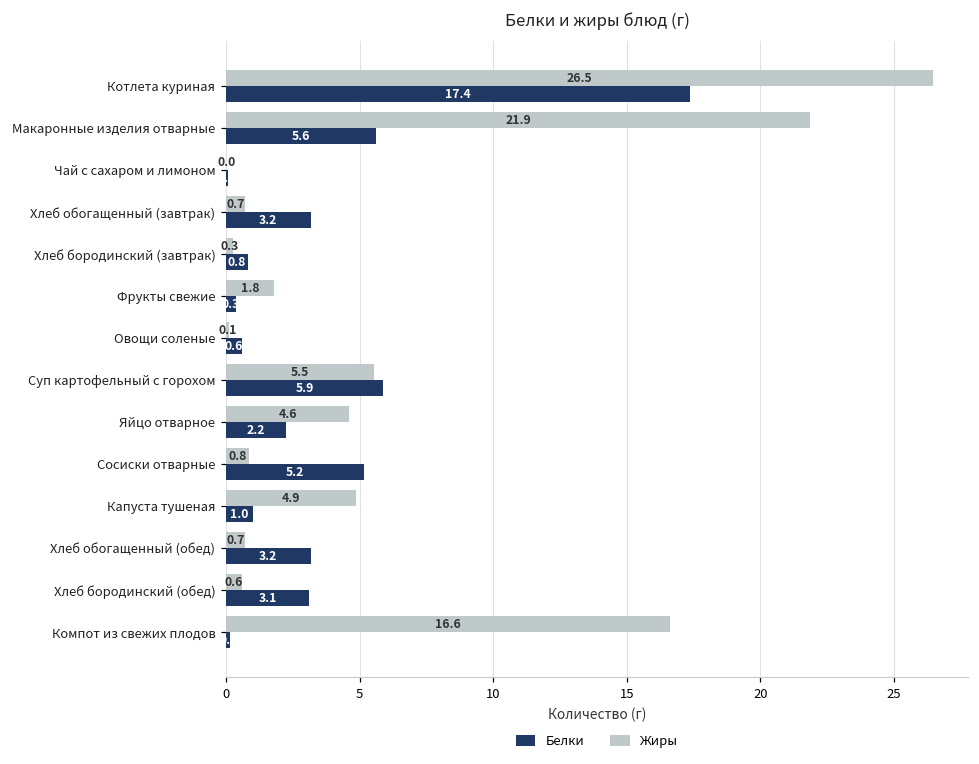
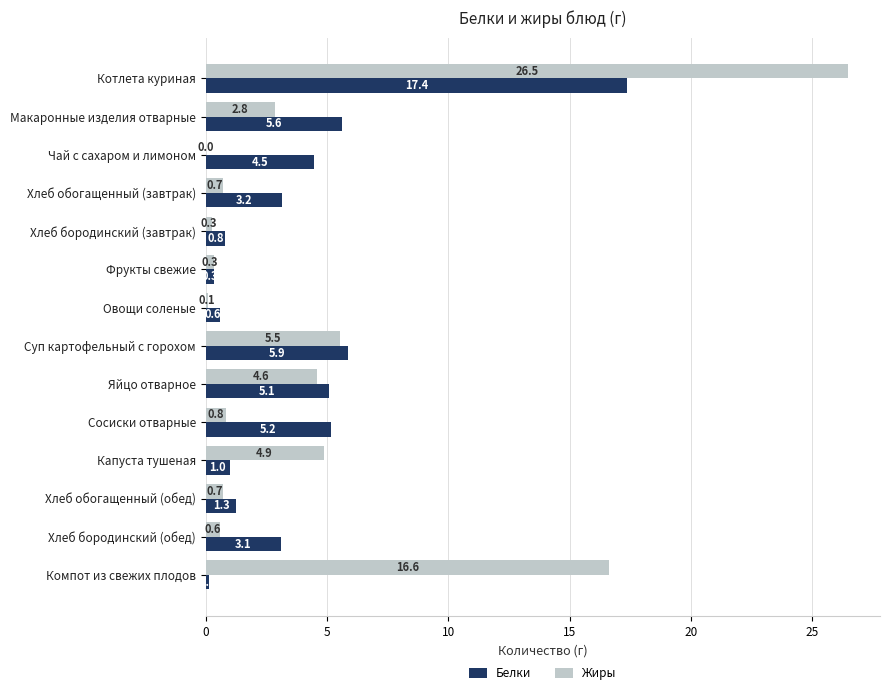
Жиры, Макаронные изделия отварные: 21.9 -> 2.8
Белки, Чай с сахаром и лимоном: 0.1 -> 4.5
Жиры, Фрукты свежие: 1.8 -> 0.3
Белки, Яйцо отварное: 2.2 -> 5.1
Белки, Хлеб обогащенный (обед): 3.2 -> 1.3
